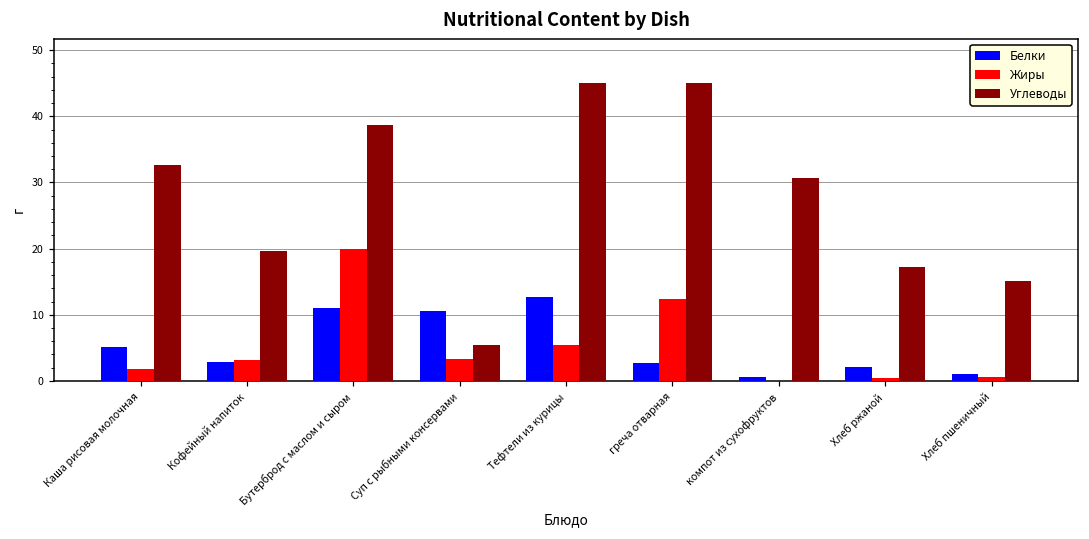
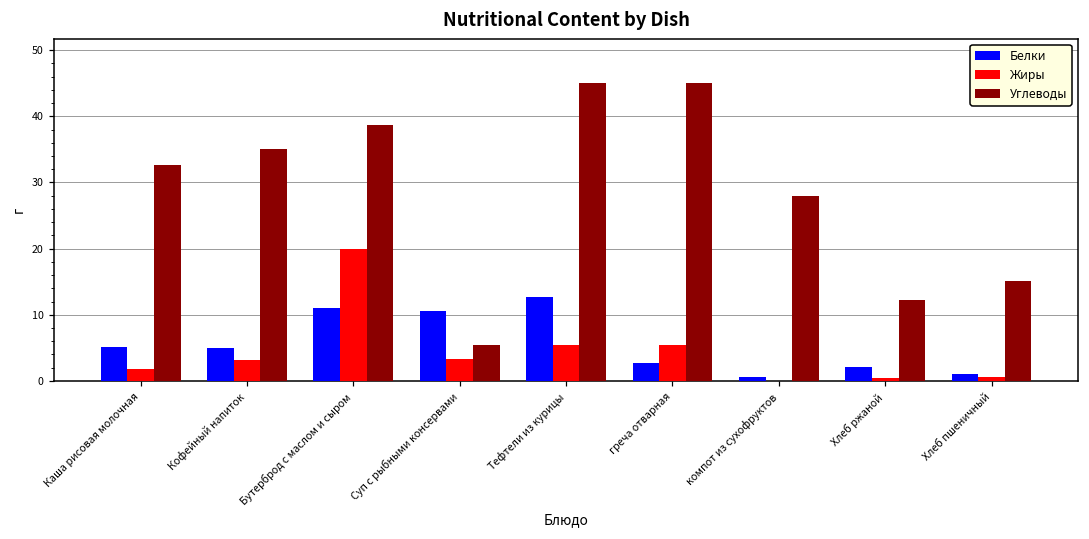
Белки, Кофейный напиток: 3 -> 5
Углеводы, Кофейный напиток: 20 -> 35
Жиры, греча отварная: 12 -> 5
Углеводы, компот из сухофруктов: 31 -> 28
Углеводы, Хлеб ржаной: 17 -> 12
